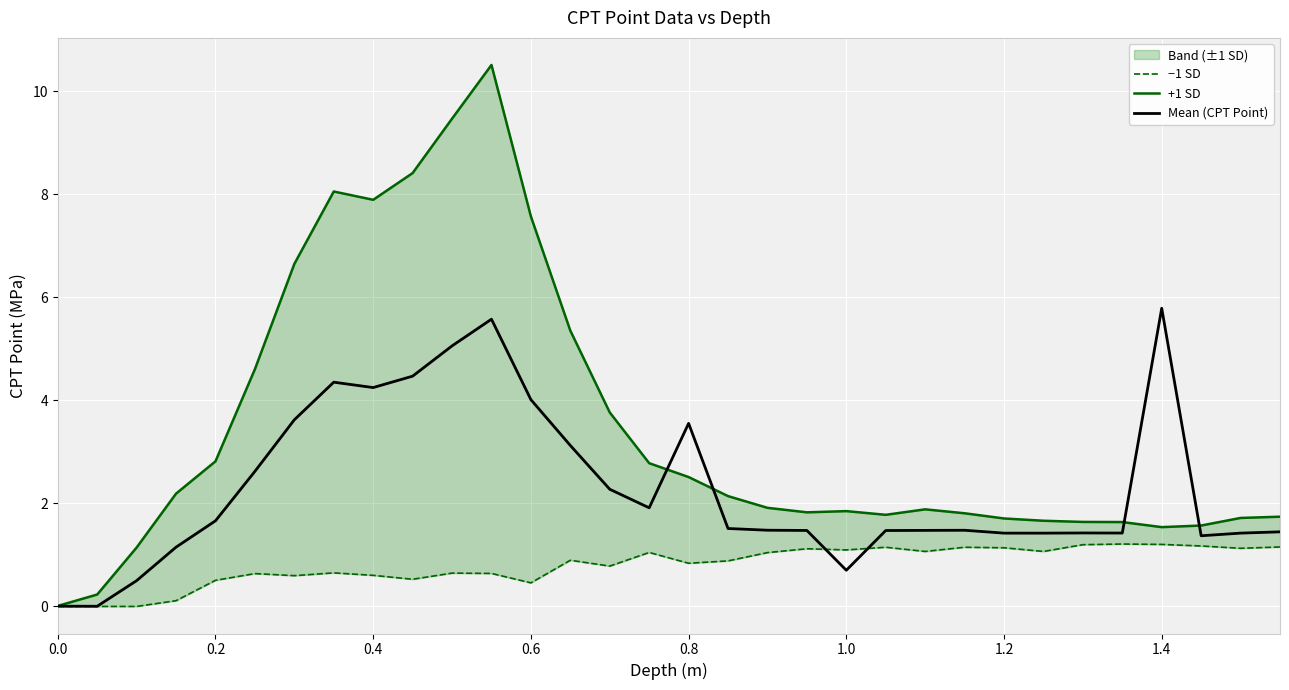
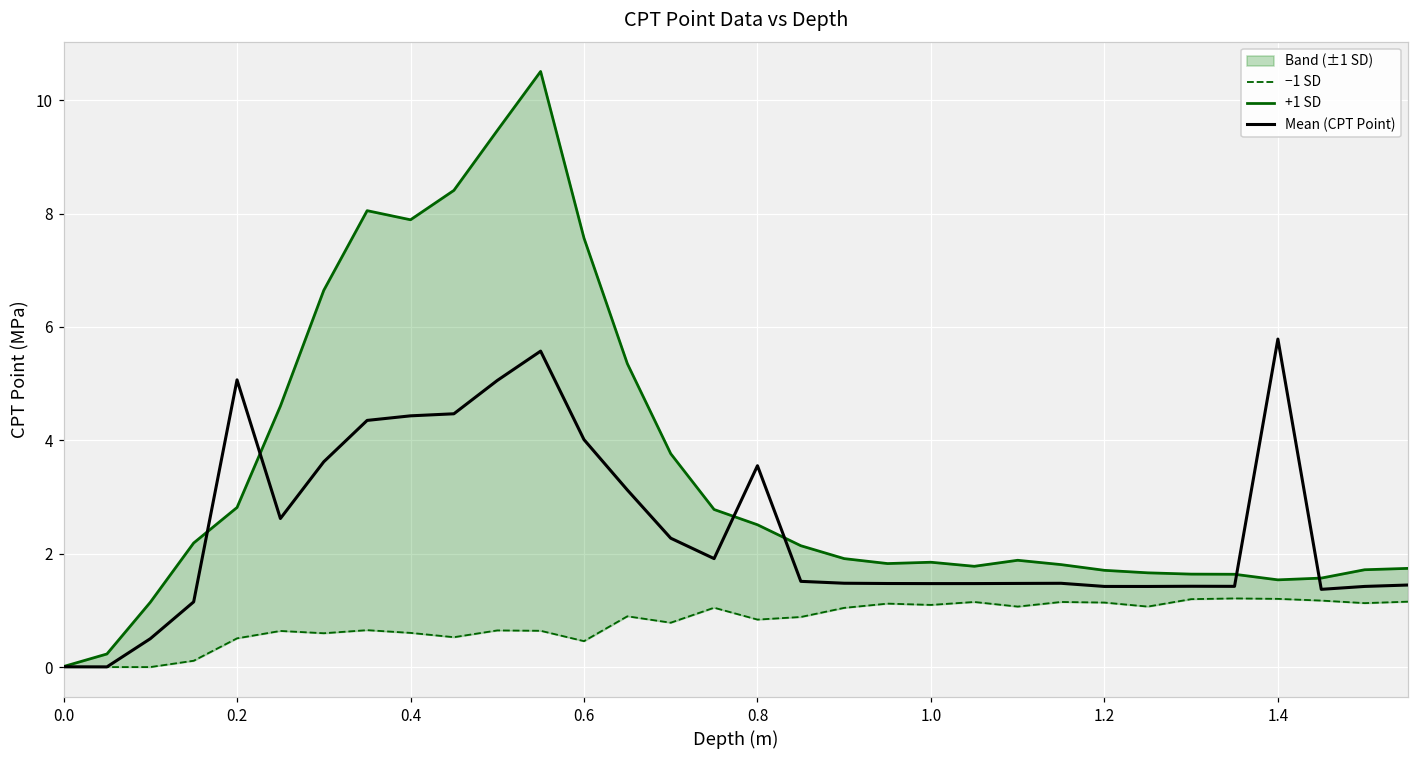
Mean (CPT Point), 0.2: 1.7 -> 5.1
Mean (CPT Point), 0.4: 4.2 -> 4.4
Mean (CPT Point), 1.0: 0.7 -> 1.5
